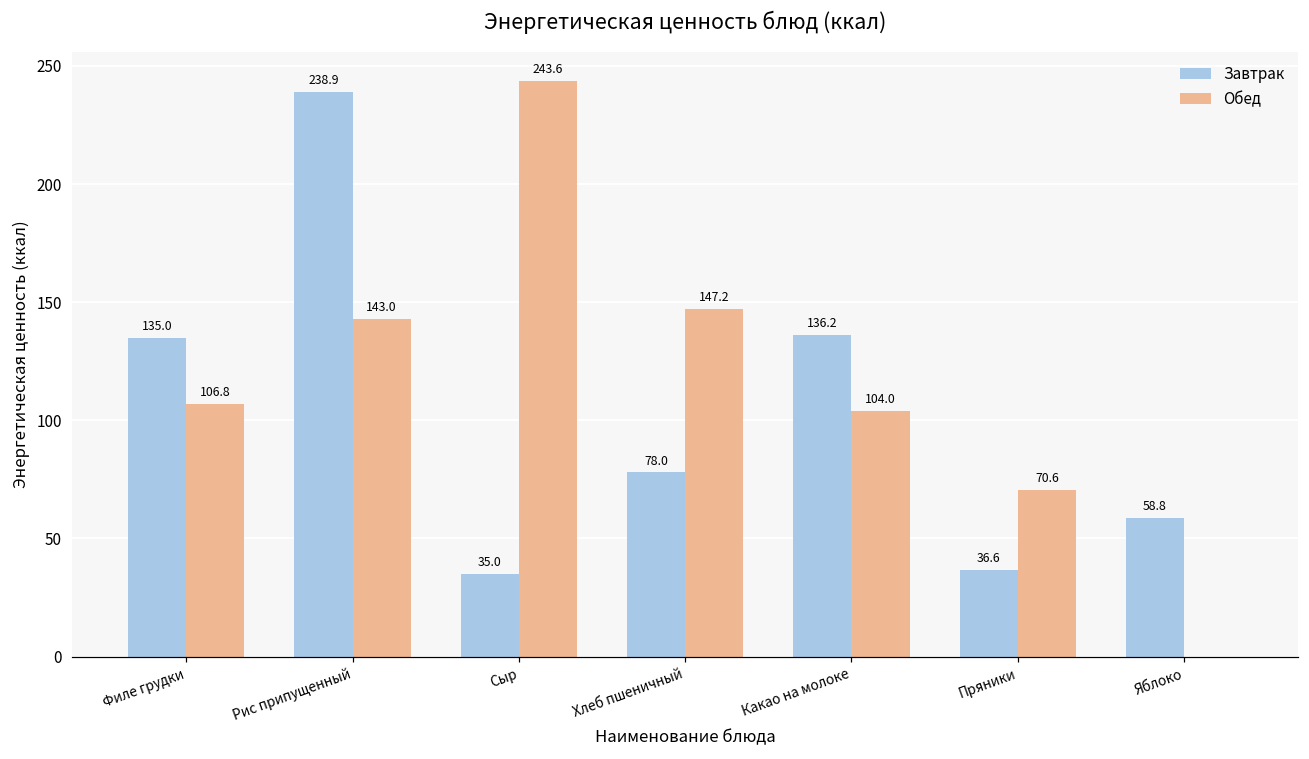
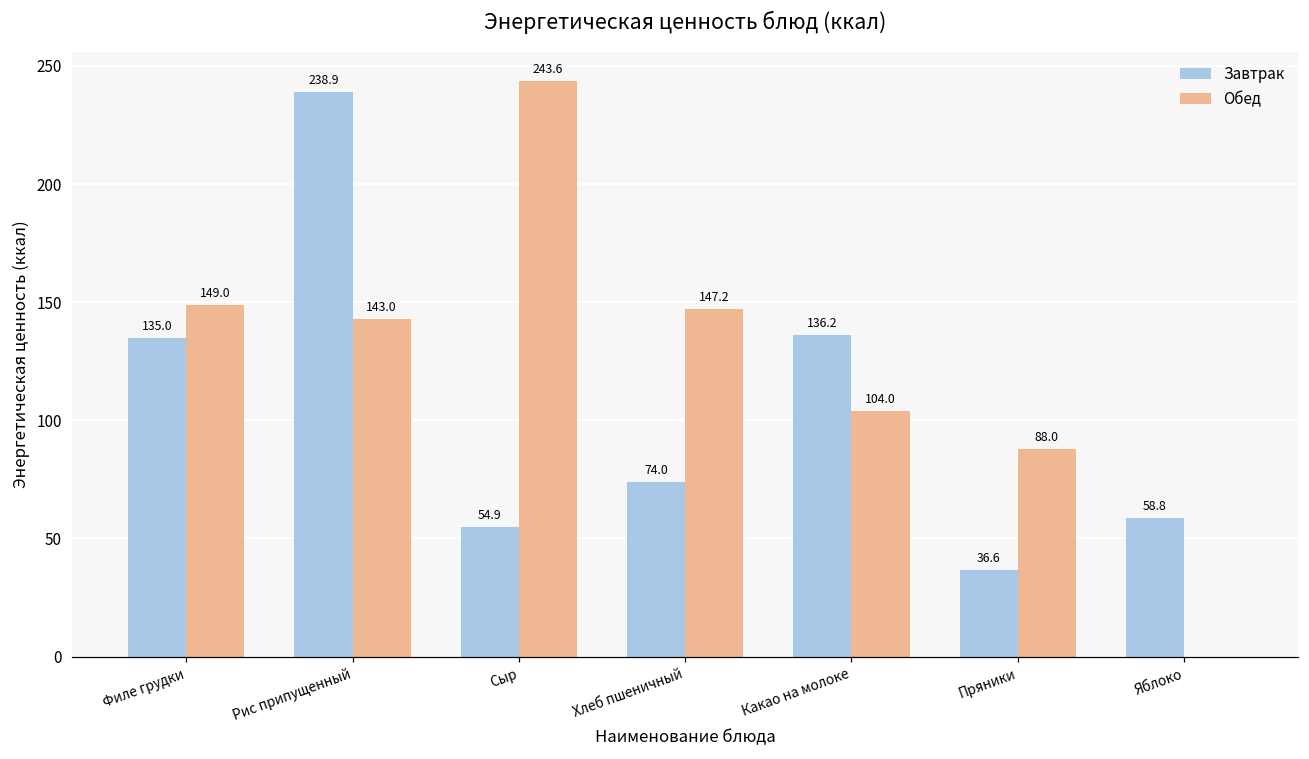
Обед, Филе грудки: 106.8 -> 149.0
Завтрак, Сыр: 35.0 -> 54.9
Завтрак, Хлеб пшеничный: 78.0 -> 74.0
Обед, Пряники: 70.6 -> 88.0
